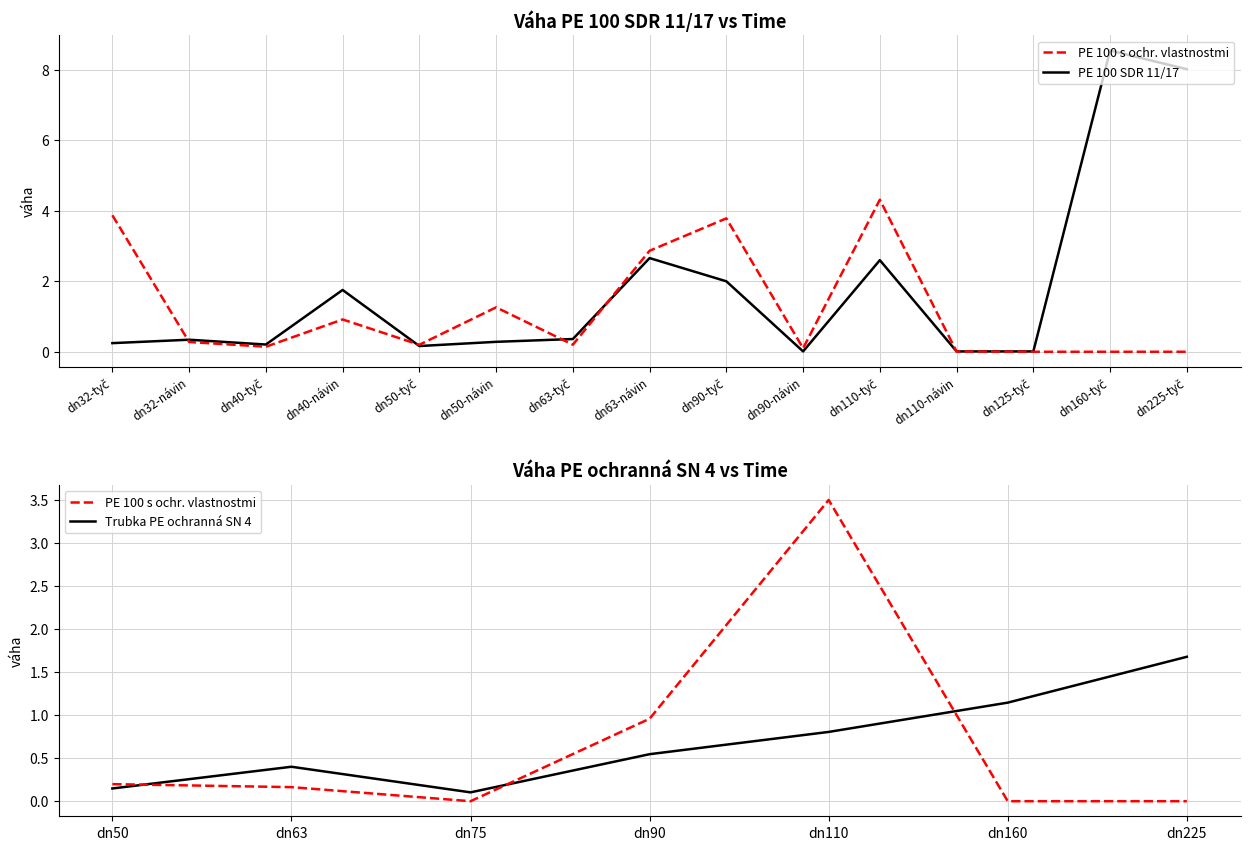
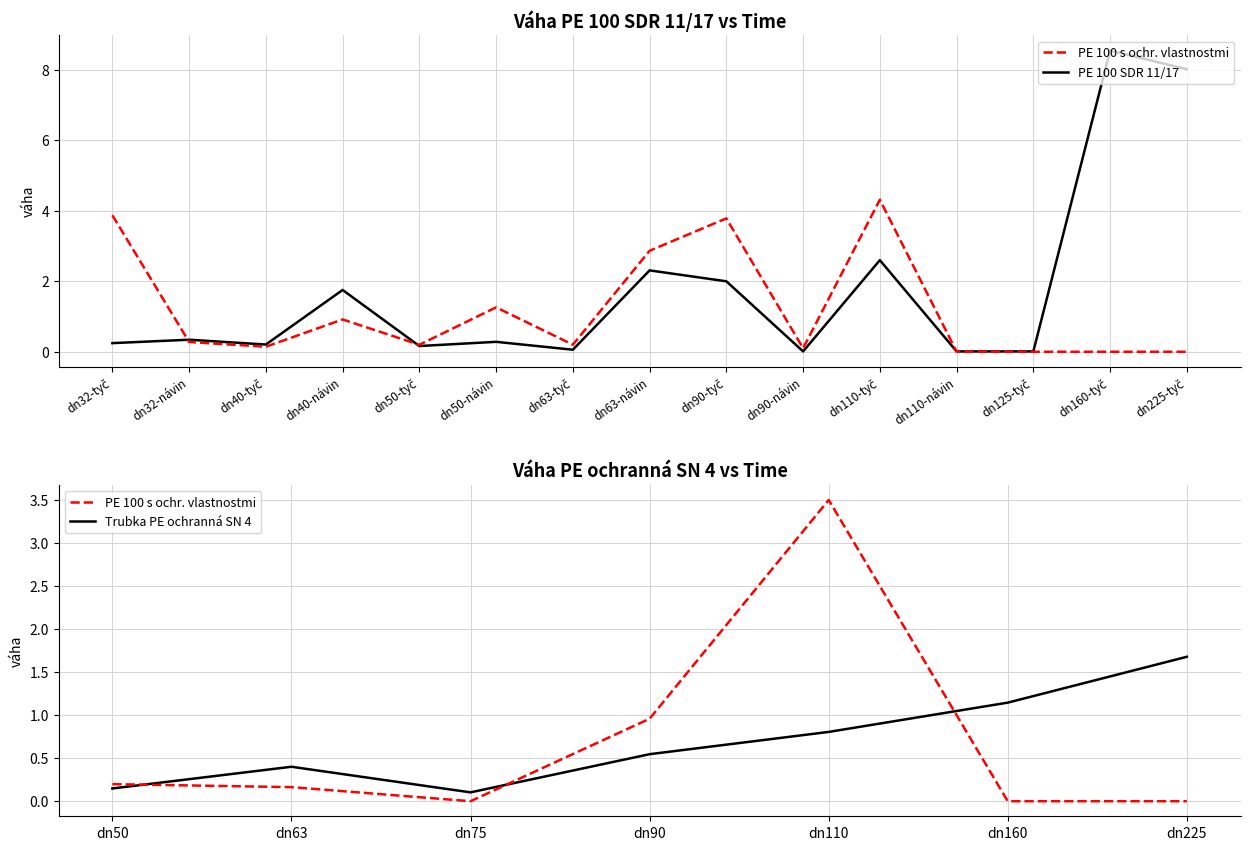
Váha PE 100 SDR 11/17 vs Time, PE 100 SDR 11/17, dn63-tyč: 0.4 -> 0.1
Váha PE 100 SDR 11/17 vs Time, PE 100 SDR 11/17, dn63-návin: 2.7 -> 2.3
